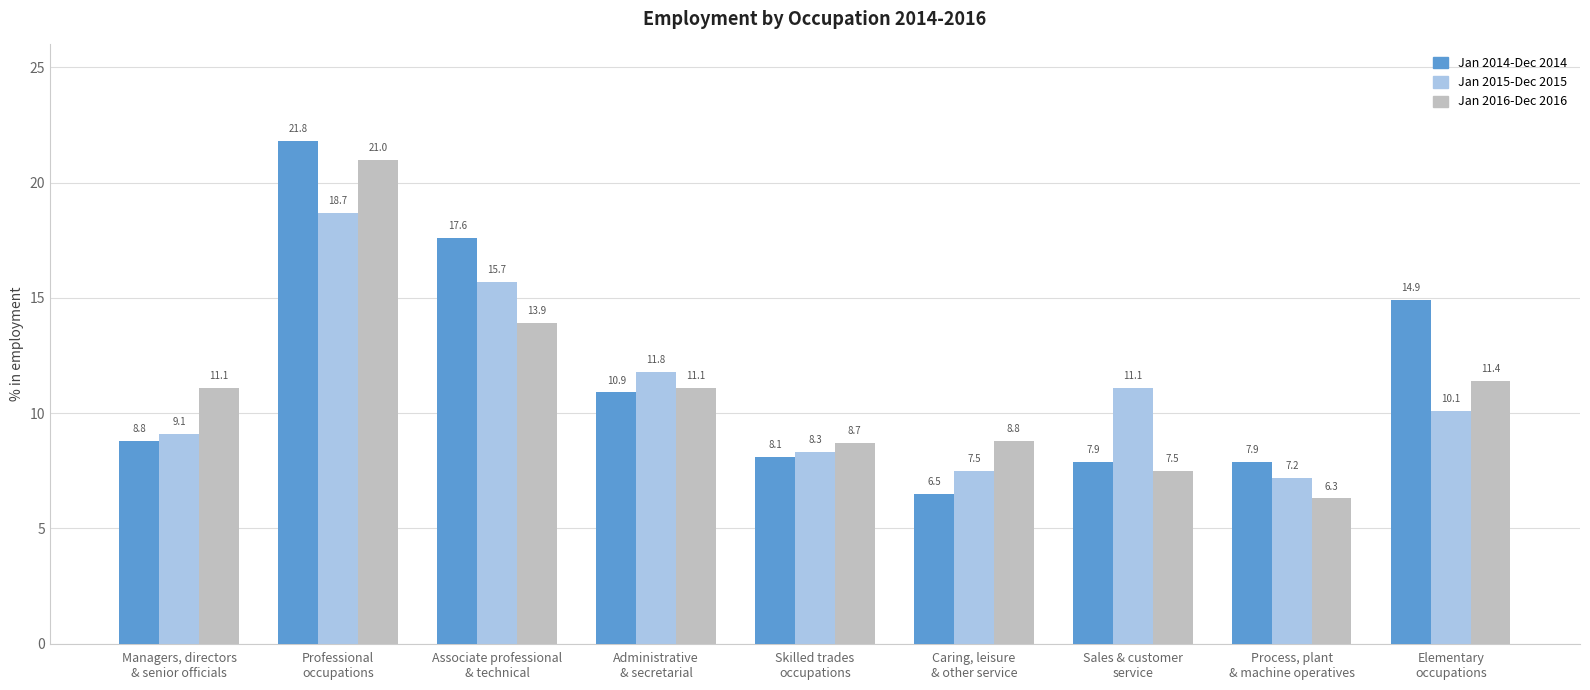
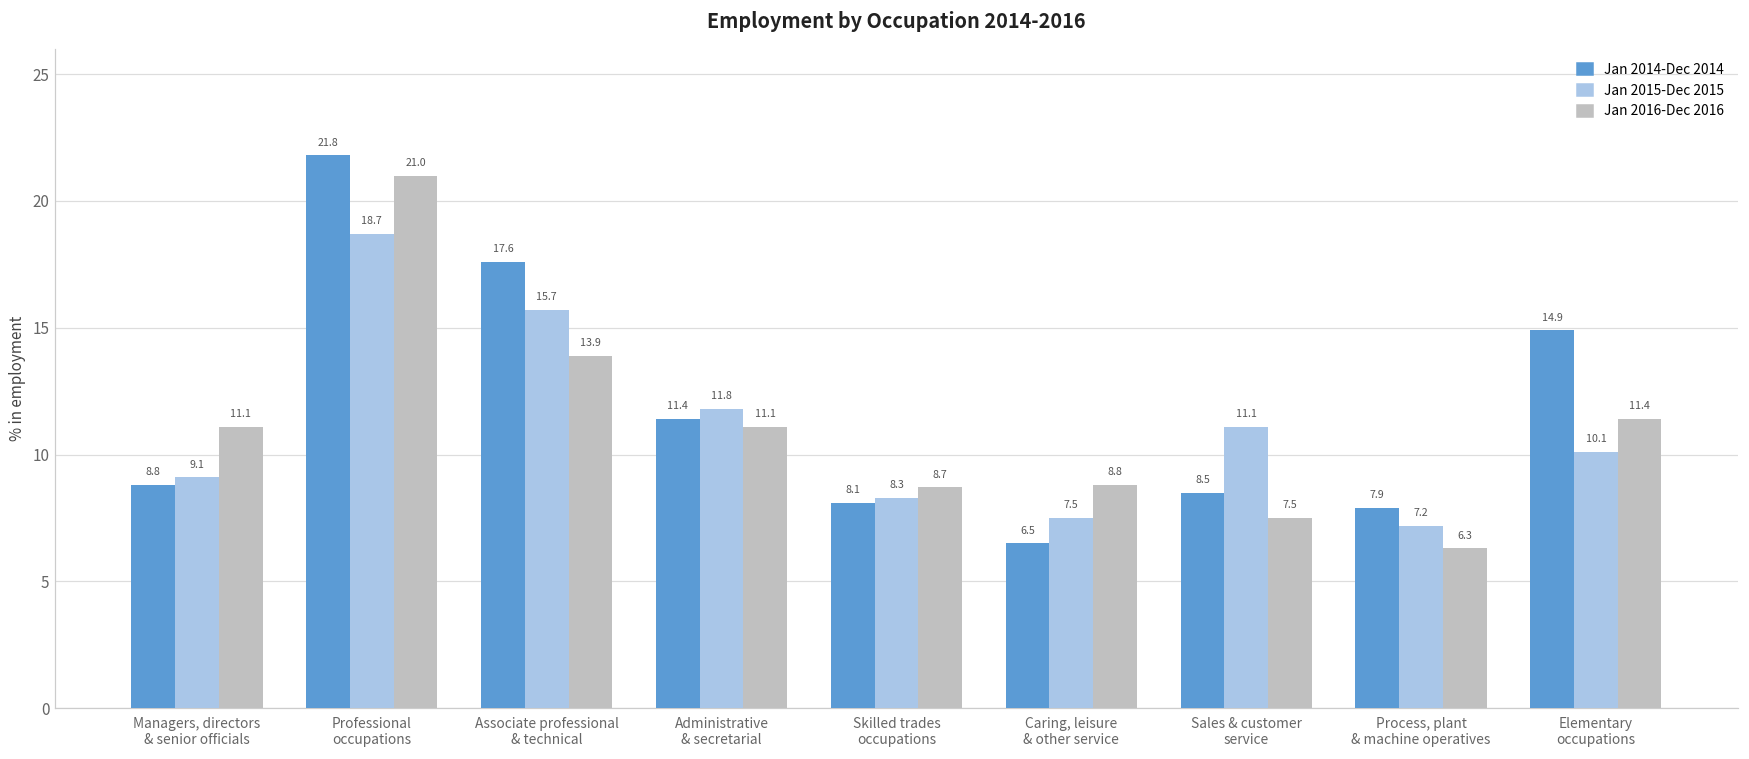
Jan 2014-Dec 2014, Administrative & secretarial: 10.9 -> 11.4
Jan 2014-Dec 2014, Sales & customer service: 7.9 -> 8.5
